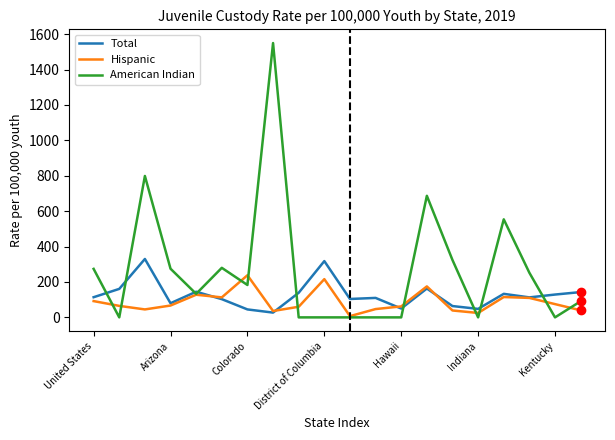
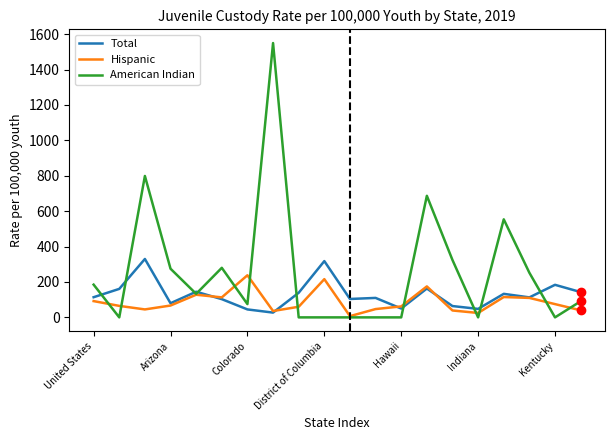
American Indian, United States: 270 -> 190
American Indian, Colorado: 180 -> 80
Total, Kentucky: 130 -> 180
